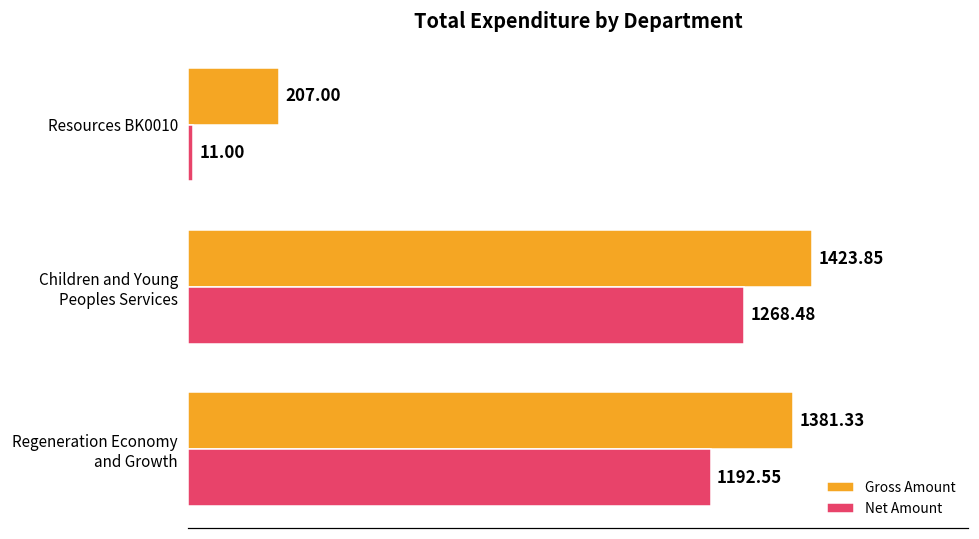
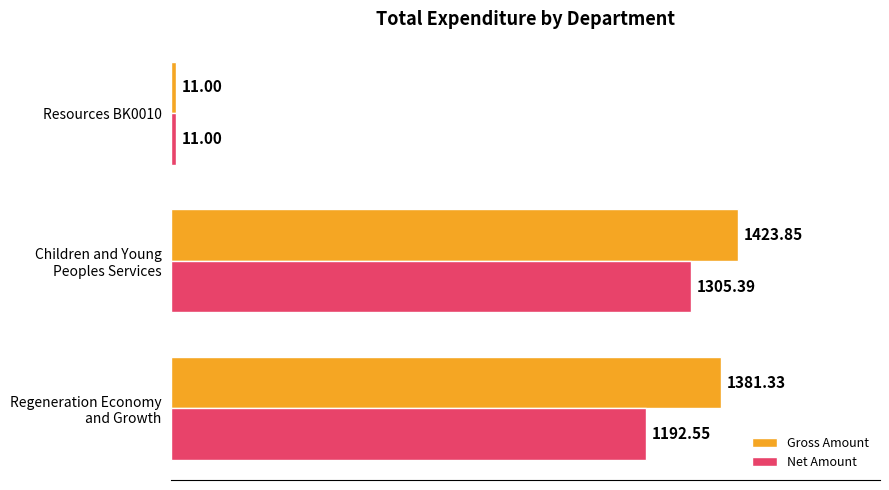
Gross Amount, Resources BK0010: 207.00 -> 11.00
Net Amount, Children and Young Peoples Services: 1268.48 -> 1305.39
